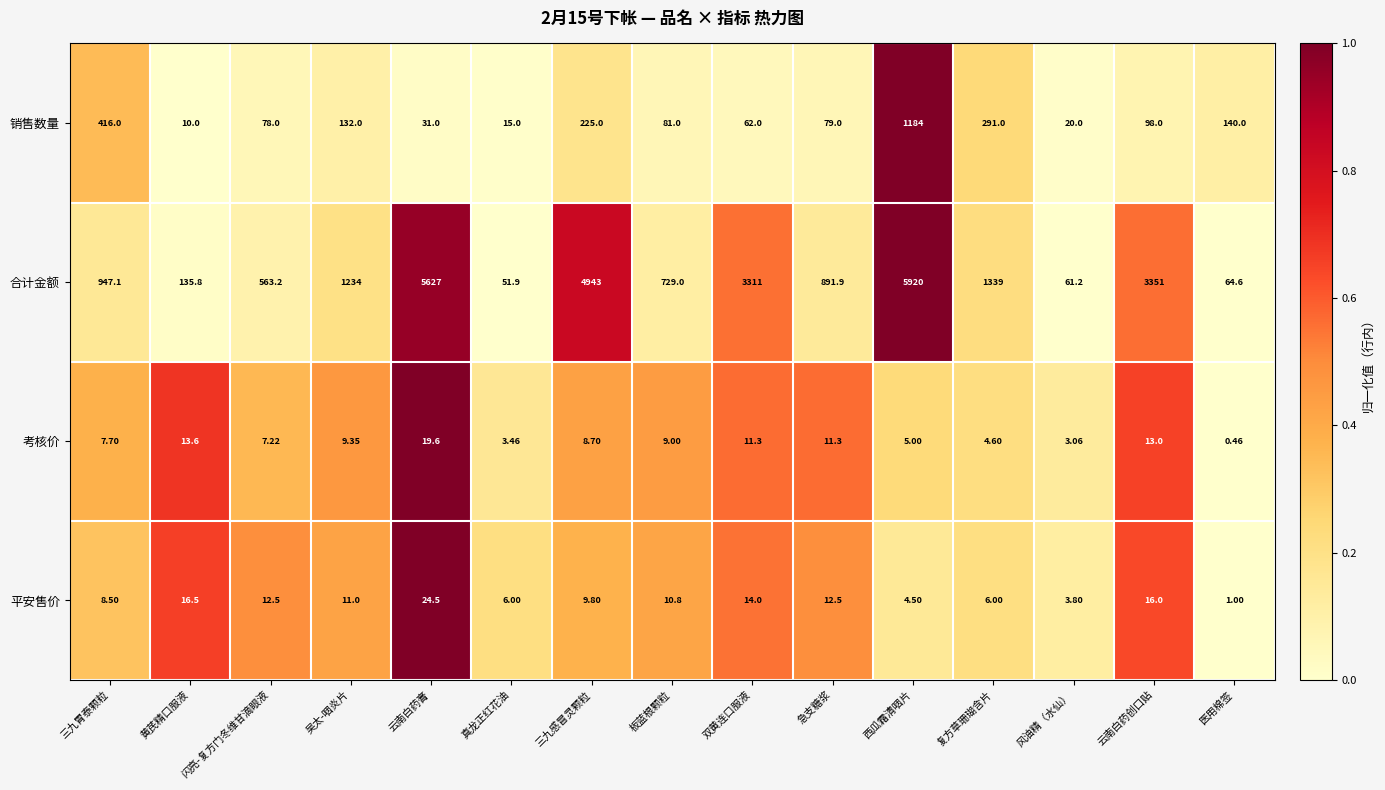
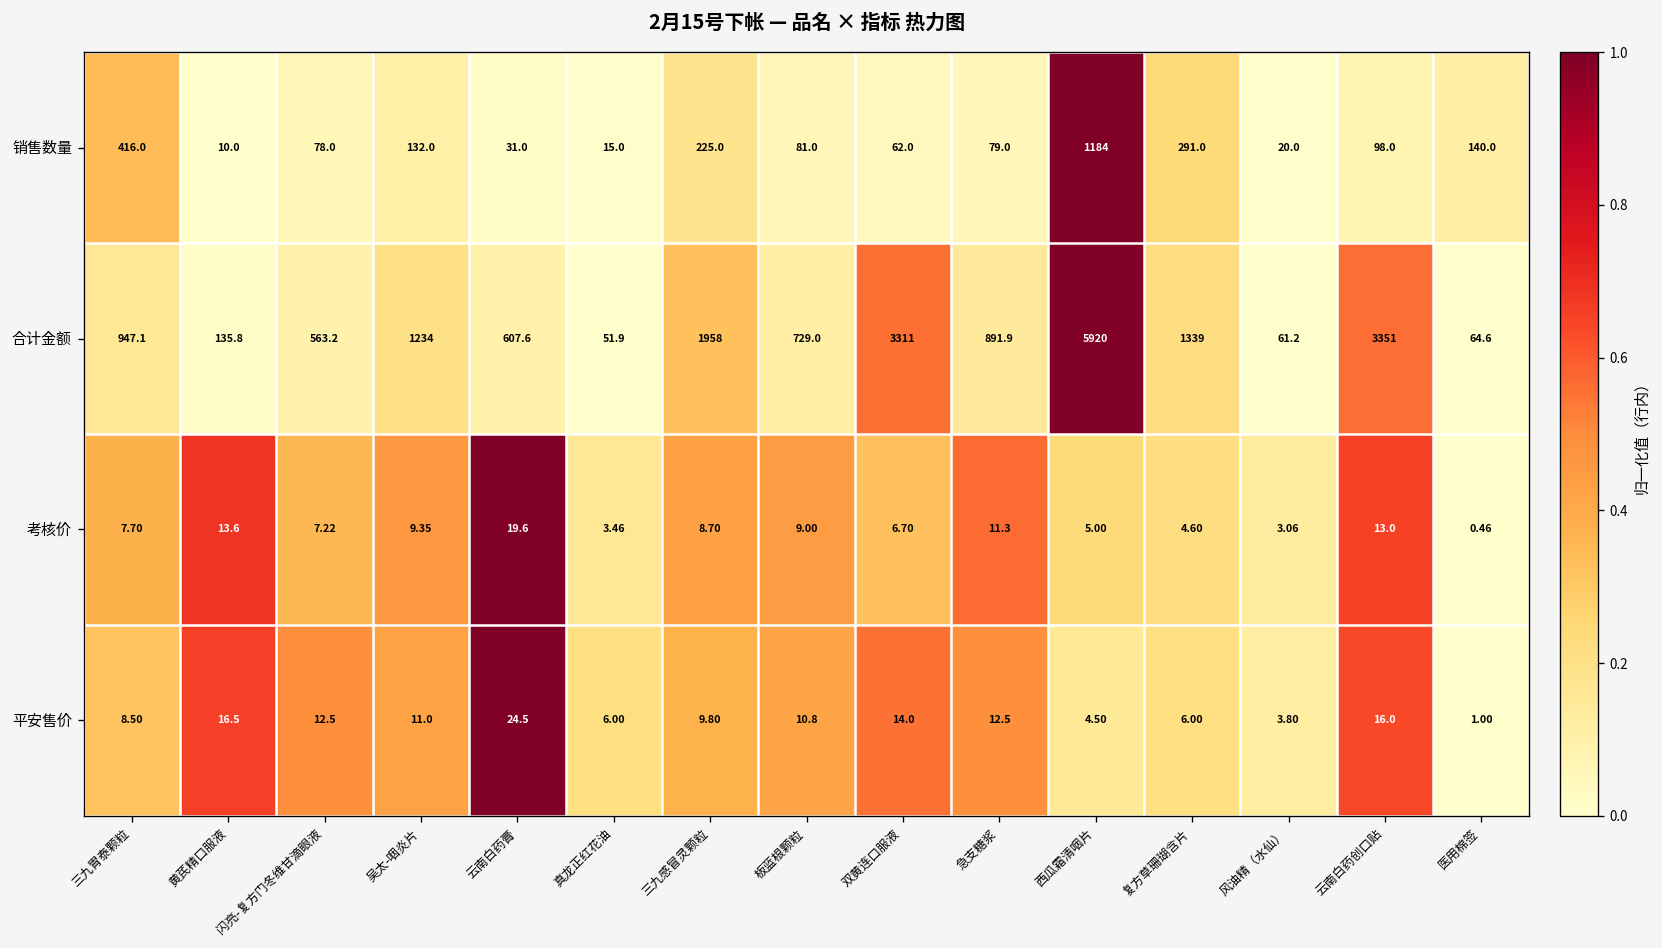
合计金额, 云南白药膏: 5627 -> 607.6
合计金额, 三九感冒灵颗粒: 4943 -> 1958
考核价, 双黄连口服液: 11.3 -> 6.70
